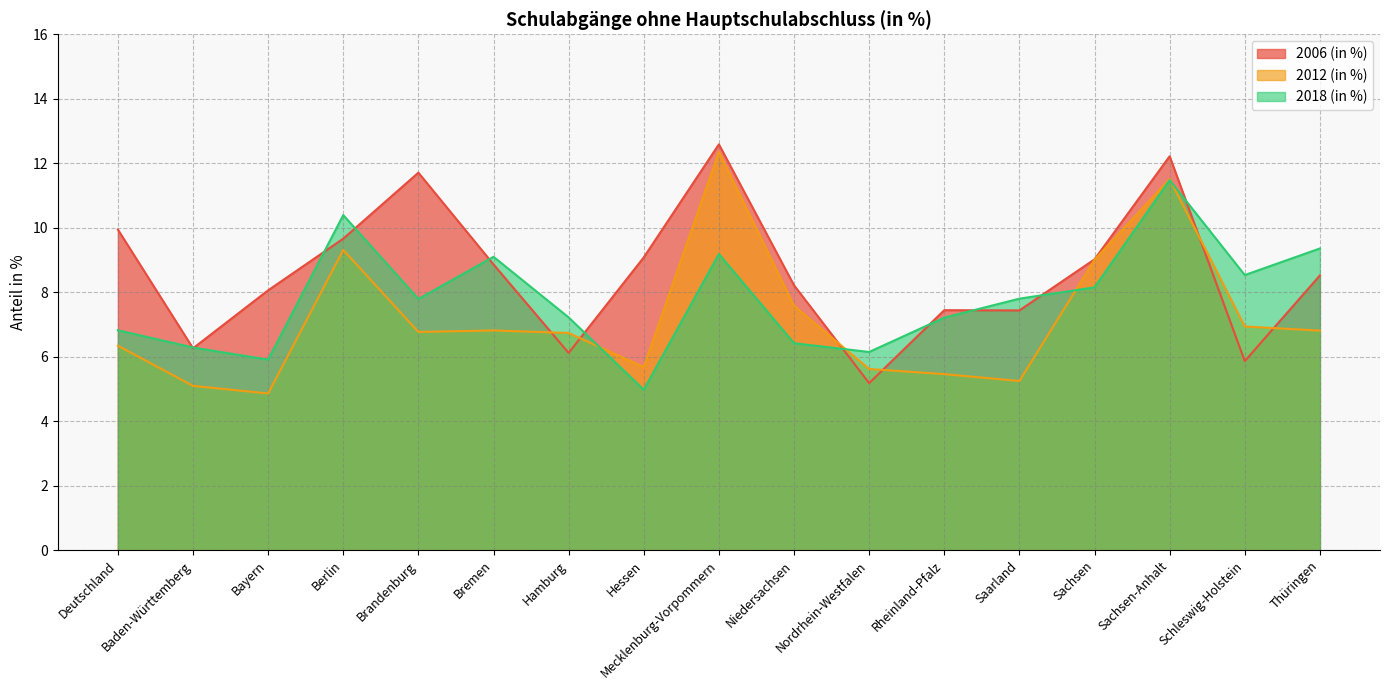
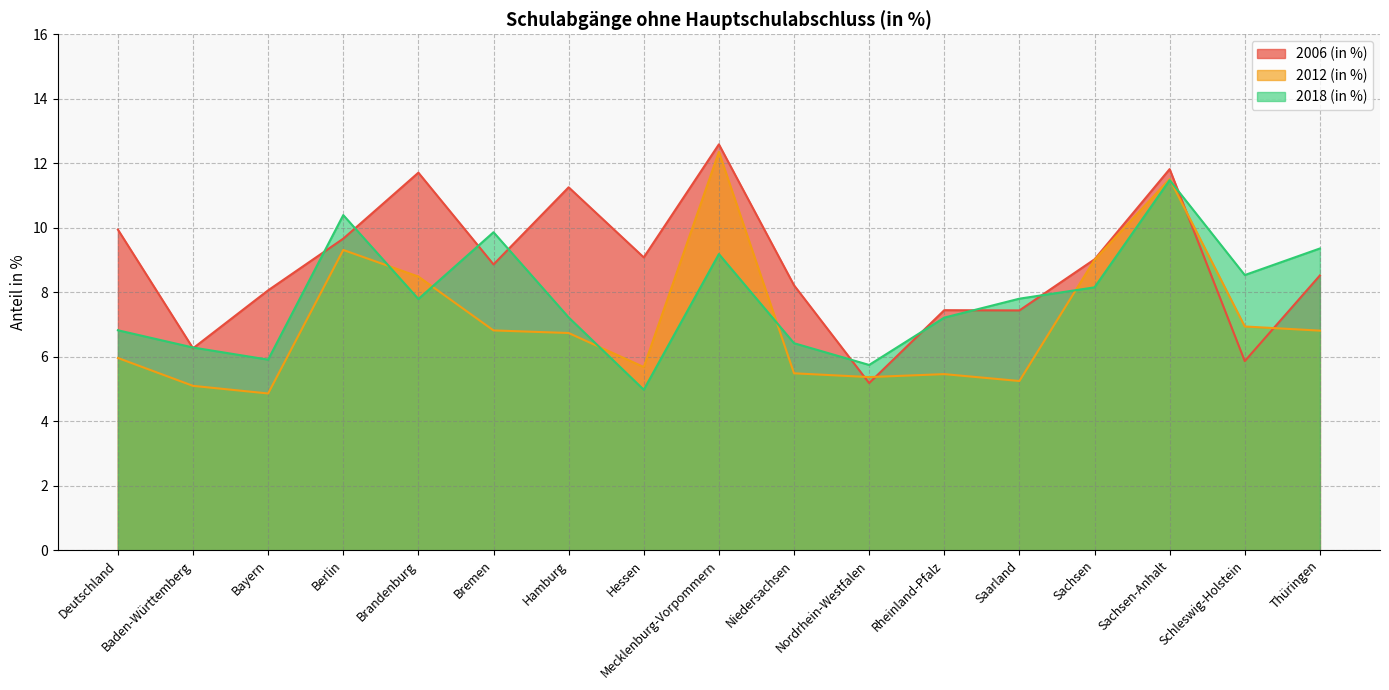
2012 (in %), Deutschland: 6.3 -> 6.0
2012 (in %), Brandenburg: 6.8 -> 8.5
2018 (in %), Bremen: 9.1 -> 9.9
2006 (in %), Hamburg: 6.1 -> 11.3
2012 (in %), Niedersachsen: 7.6 -> 5.5
2012 (in %), Nordrhein-Westfalen: 5.6 -> 5.4
2018 (in %), Nordrhein-Westfalen: 6.1 -> 5.7
2006 (in %), Sachsen-Anhalt: 12.2 -> 11.8
